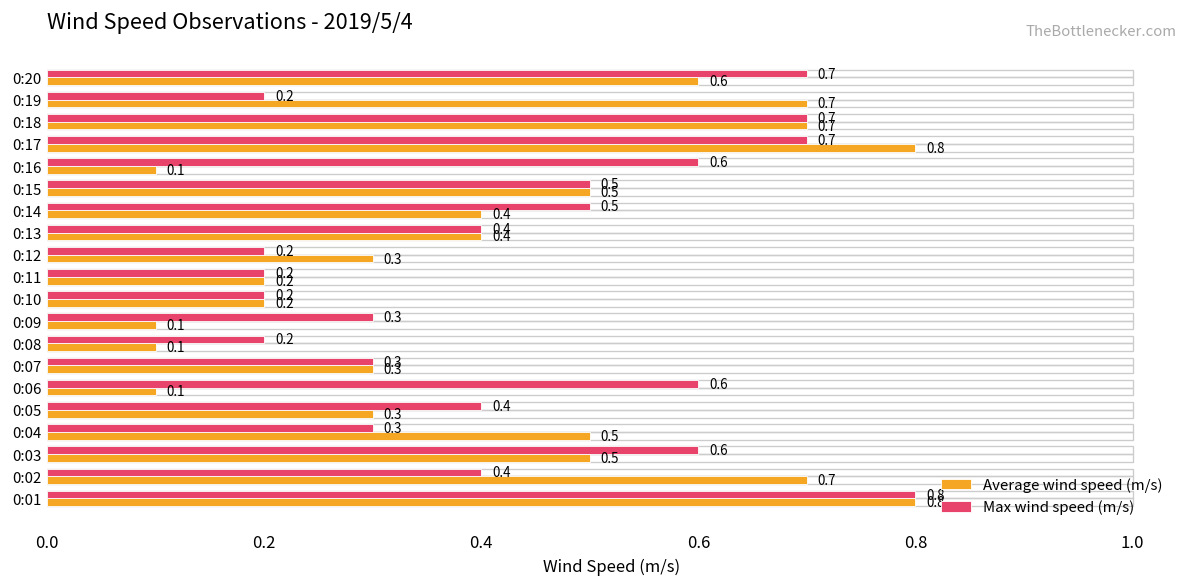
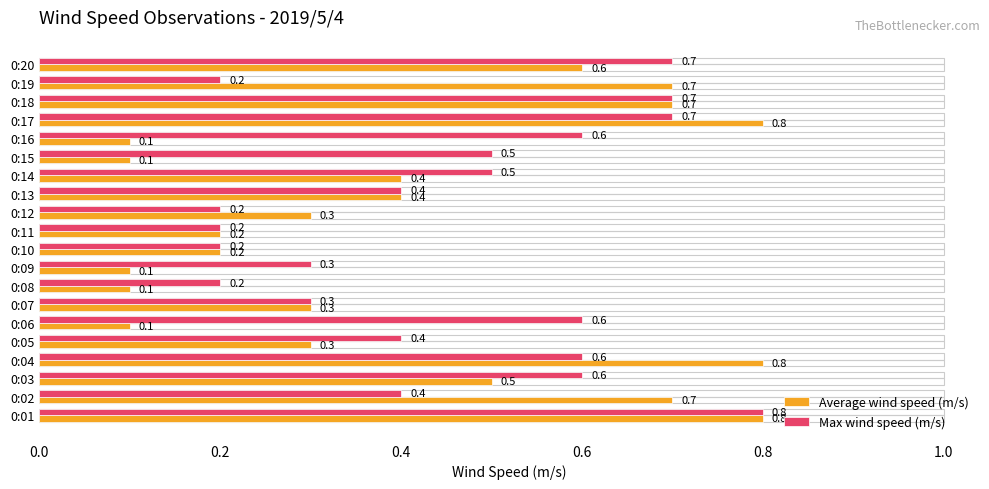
Average wind speed (m/s), 0:15: 0.5 -> 0.1
Max wind speed (m/s), 0:04: 0.3 -> 0.6
Average wind speed (m/s), 0:04: 0.5 -> 0.8
